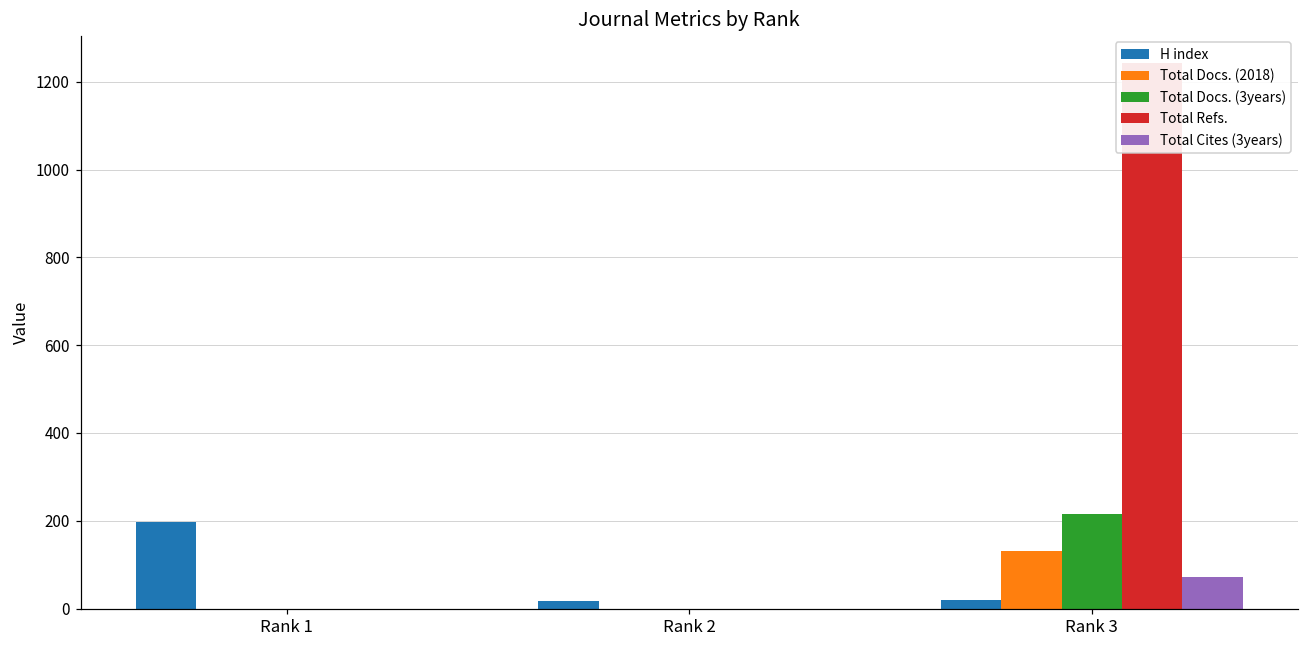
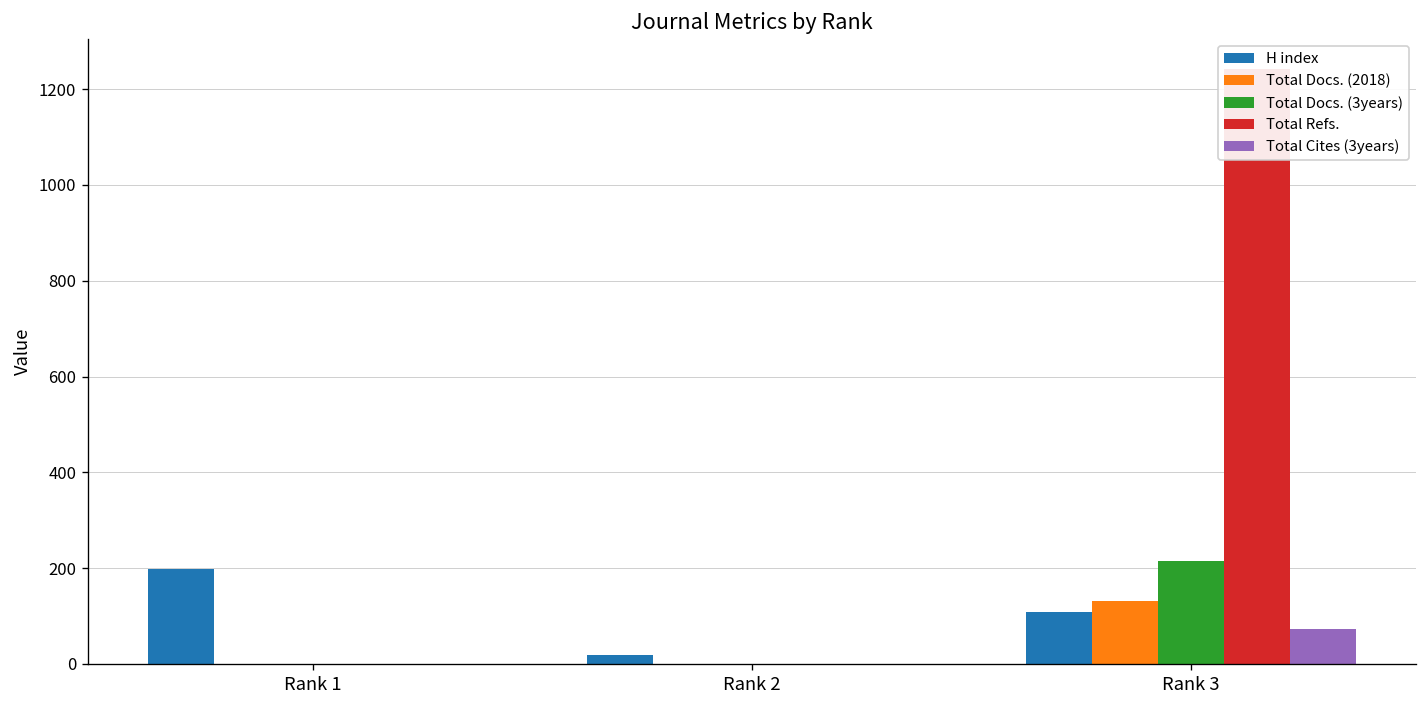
H index, Rank 3: 20 -> 110
